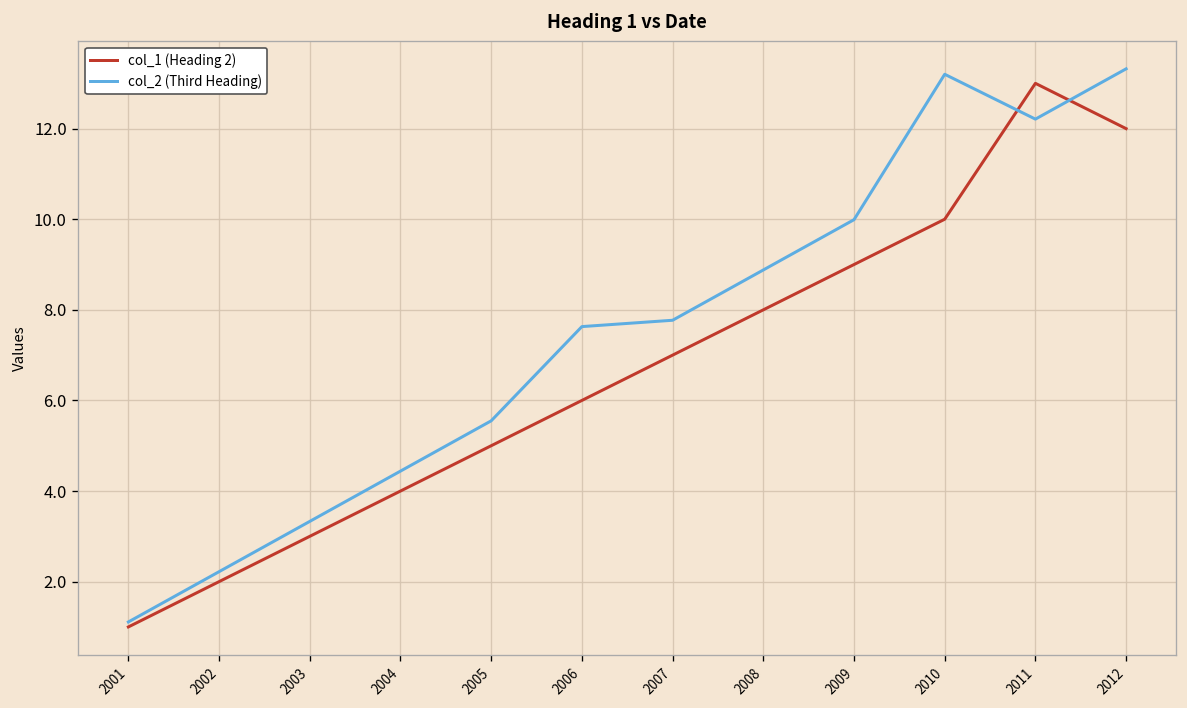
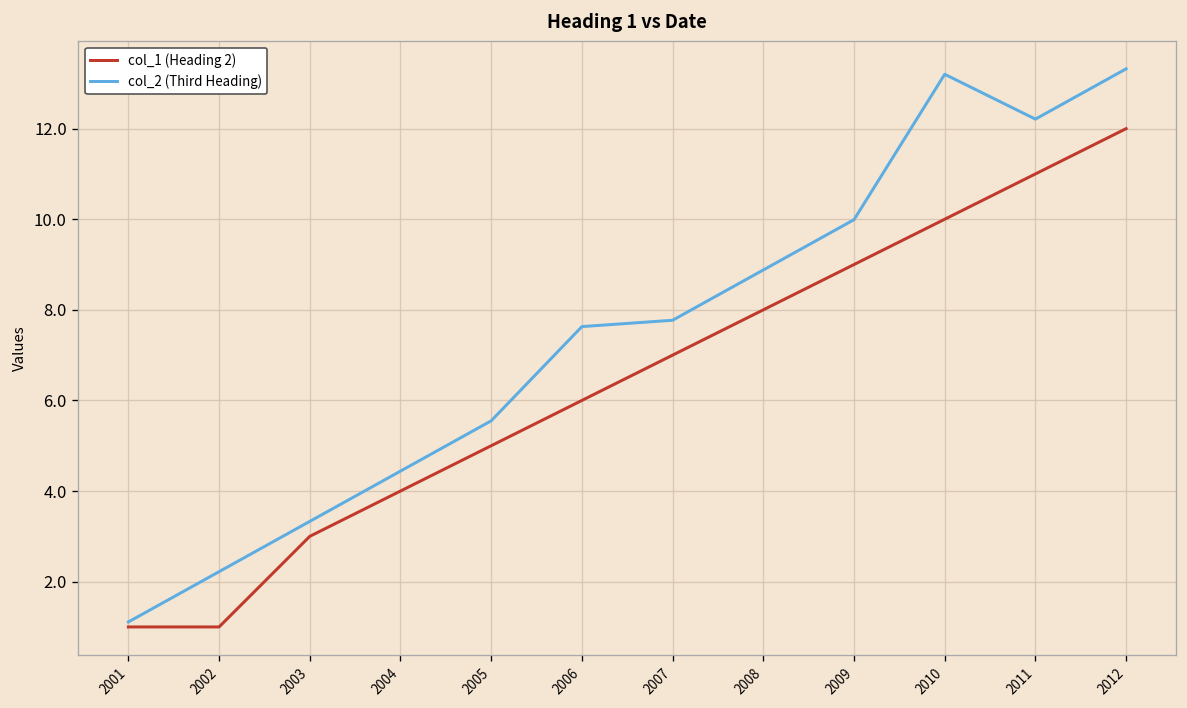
col_1 (Heading 2), 2002: 2 -> 1
col_1 (Heading 2), 2011: 13 -> 11
